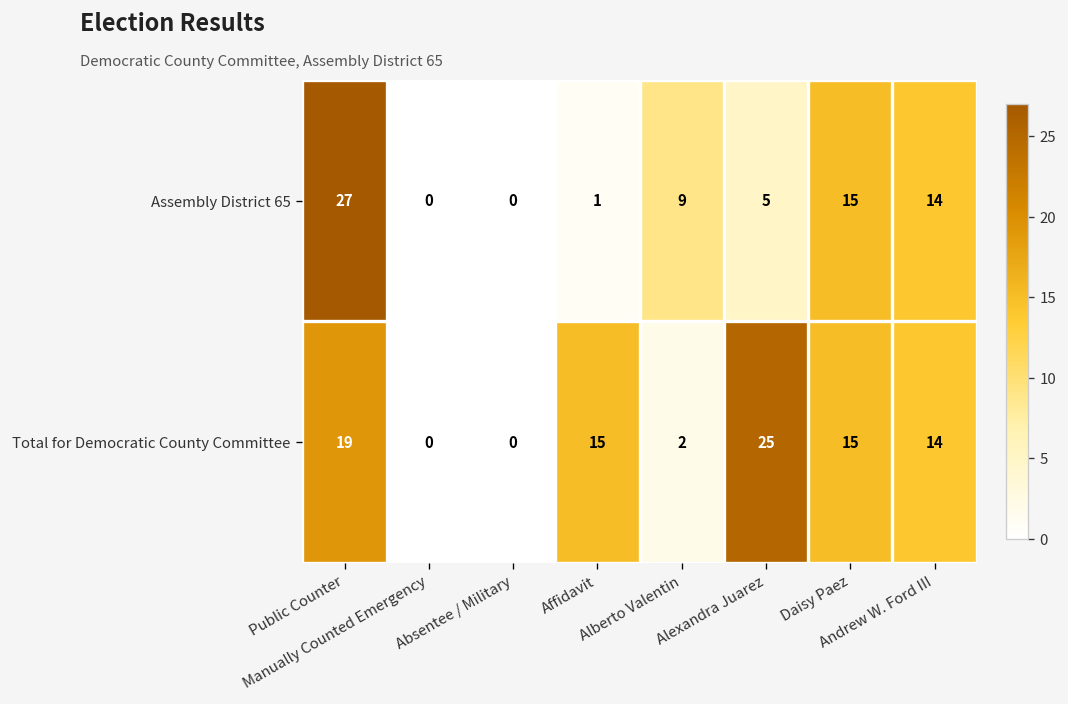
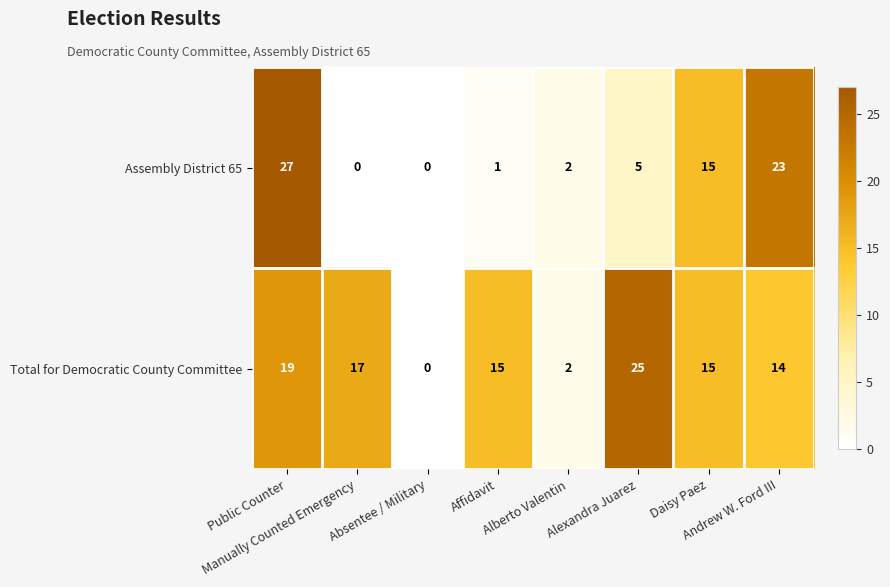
Assembly District 65, Alberto Valentin: 9 -> 2
Assembly District 65, Andrew W. Ford III: 14 -> 23
Total for Democratic County Committee, Manually Counted Emergency: 0 -> 17
